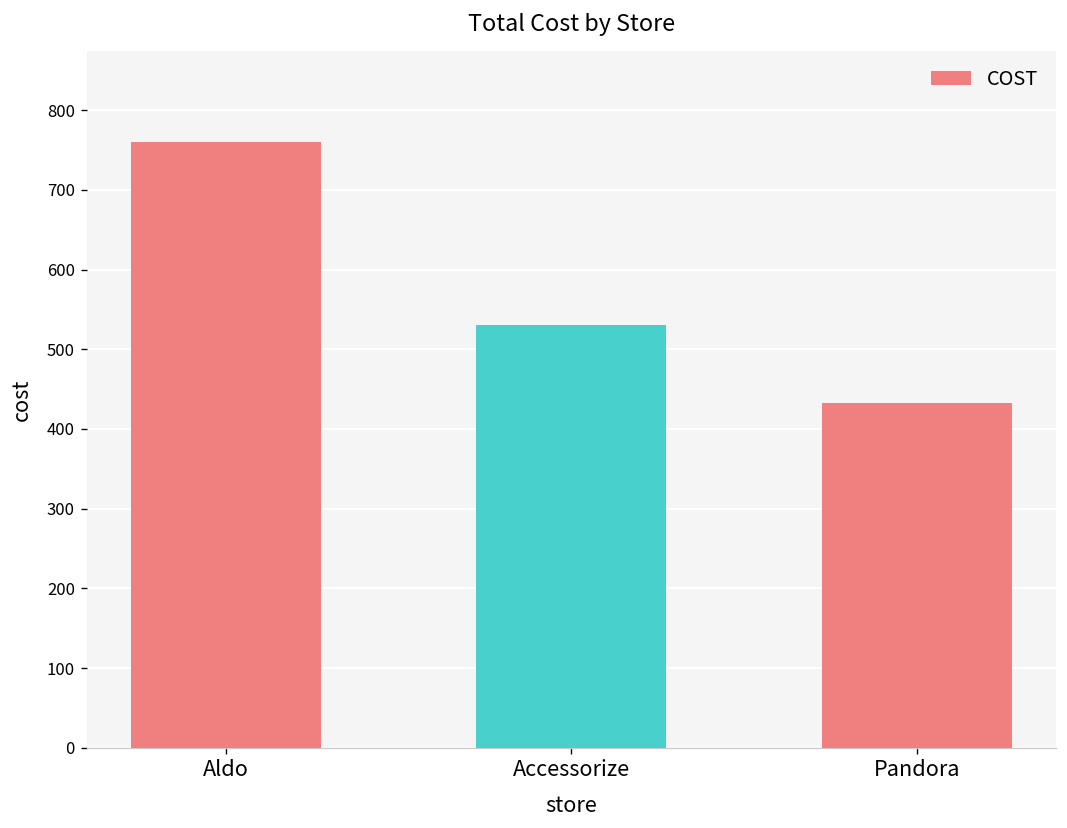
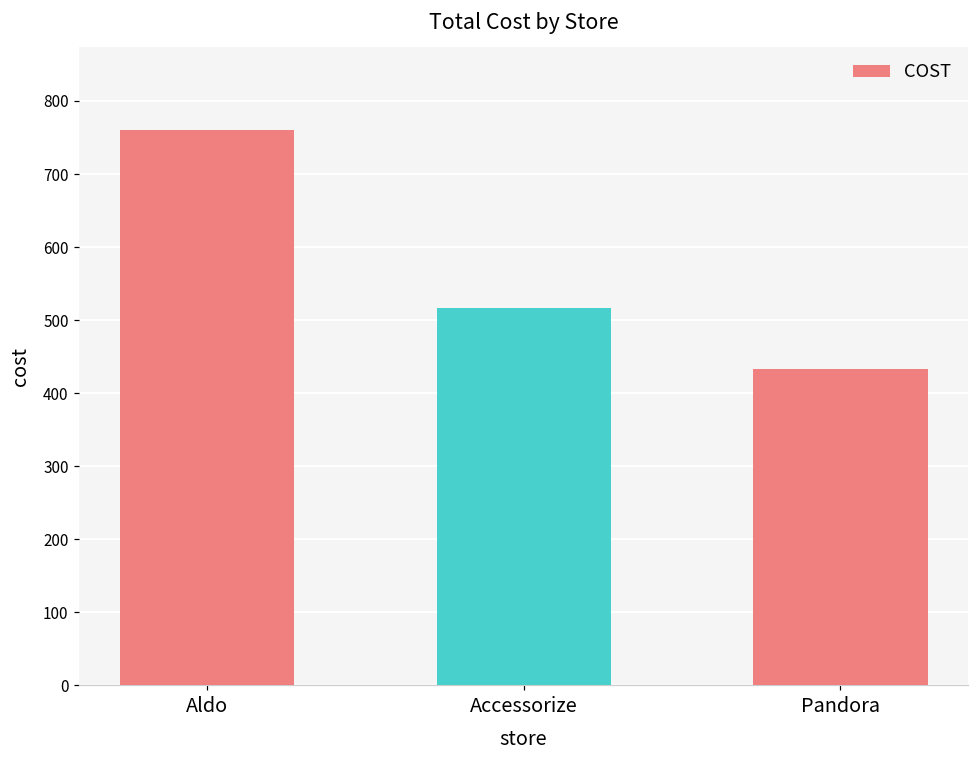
Accessorize: 530 -> 520
